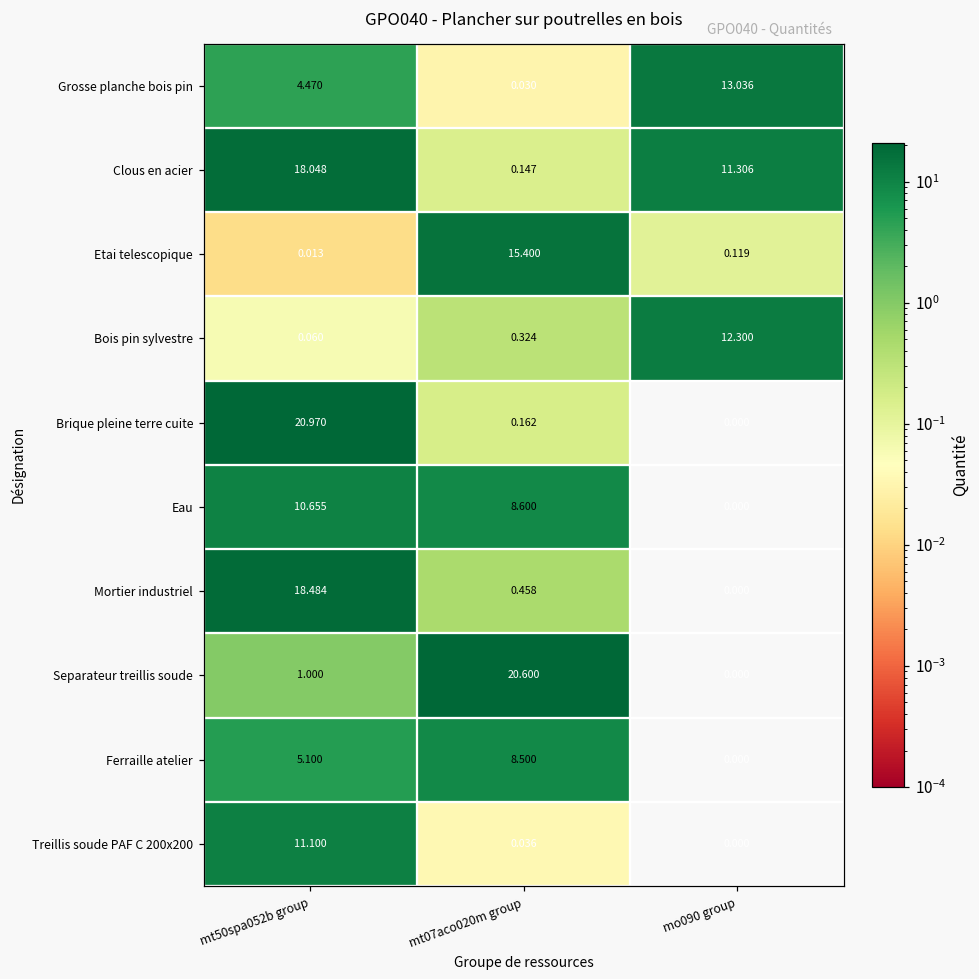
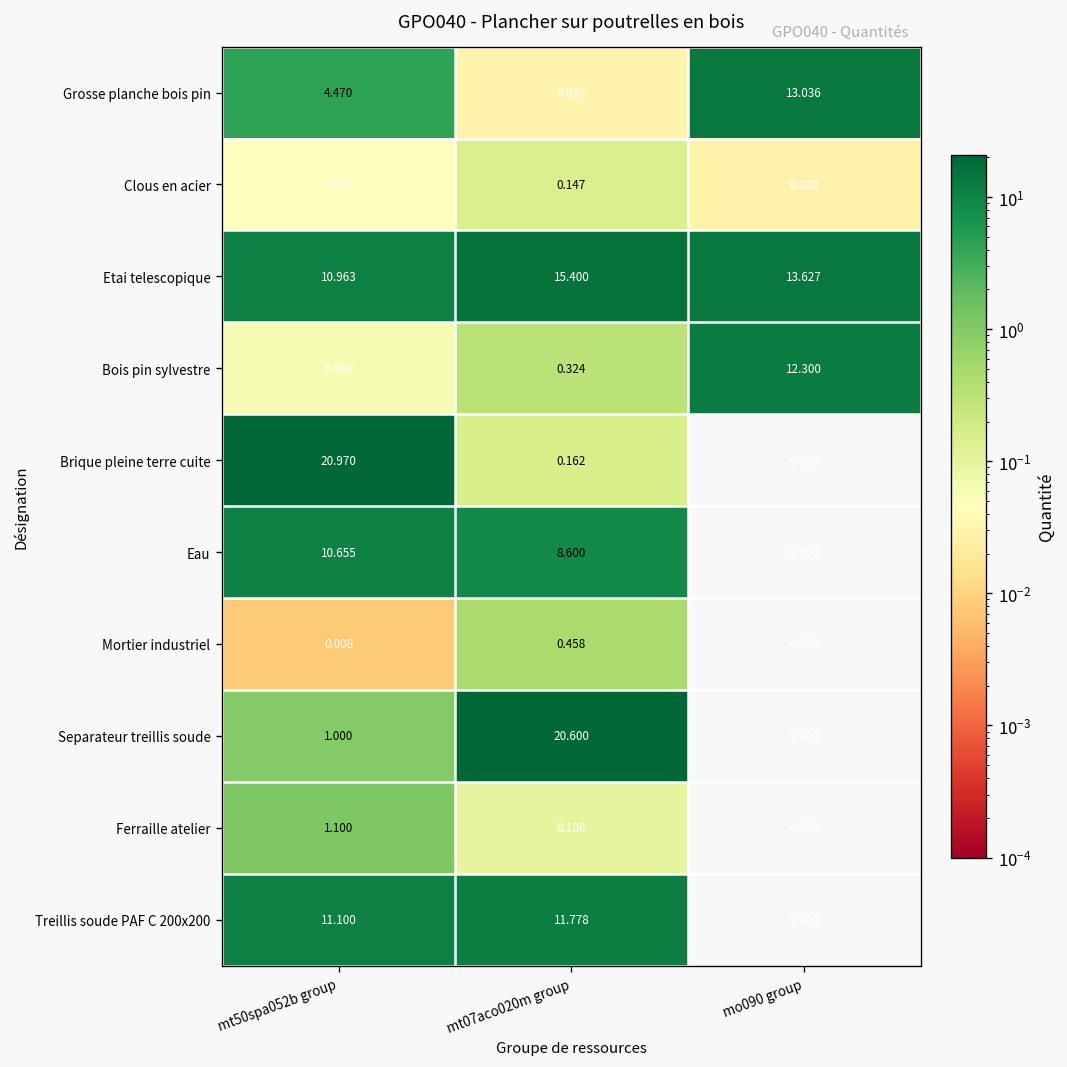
Clous en acier, mt50spa052b group: 18.048 -> 0.045
Clous en acier, mo090 group: 11.306 -> 0.028
Etai telescopique, mt50spa052b group: 0.013 -> 10.963
Etai telescopique, mo090 group: 0.119 -> 13.627
Mortier industriel, mt50spa052b group: 18.484 -> 0.008
Ferraille atelier, mt50spa052b group: 5.100 -> 1.100
Ferraille atelier, mt07aco020m group: 8.500 -> 0.100
Treillis soude PAF C 200x200, mt07aco020m group: 0.036 -> 11.778
